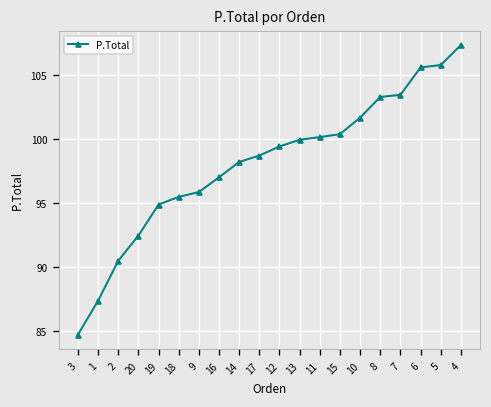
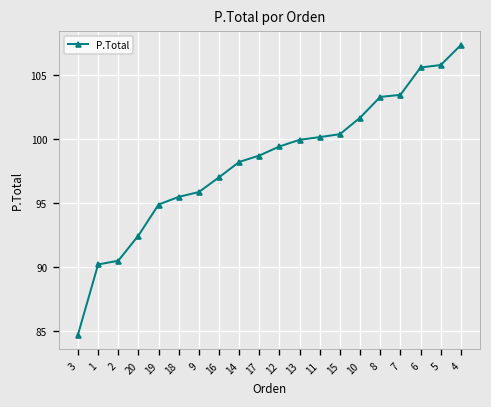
1: 87.4 -> 90.2
